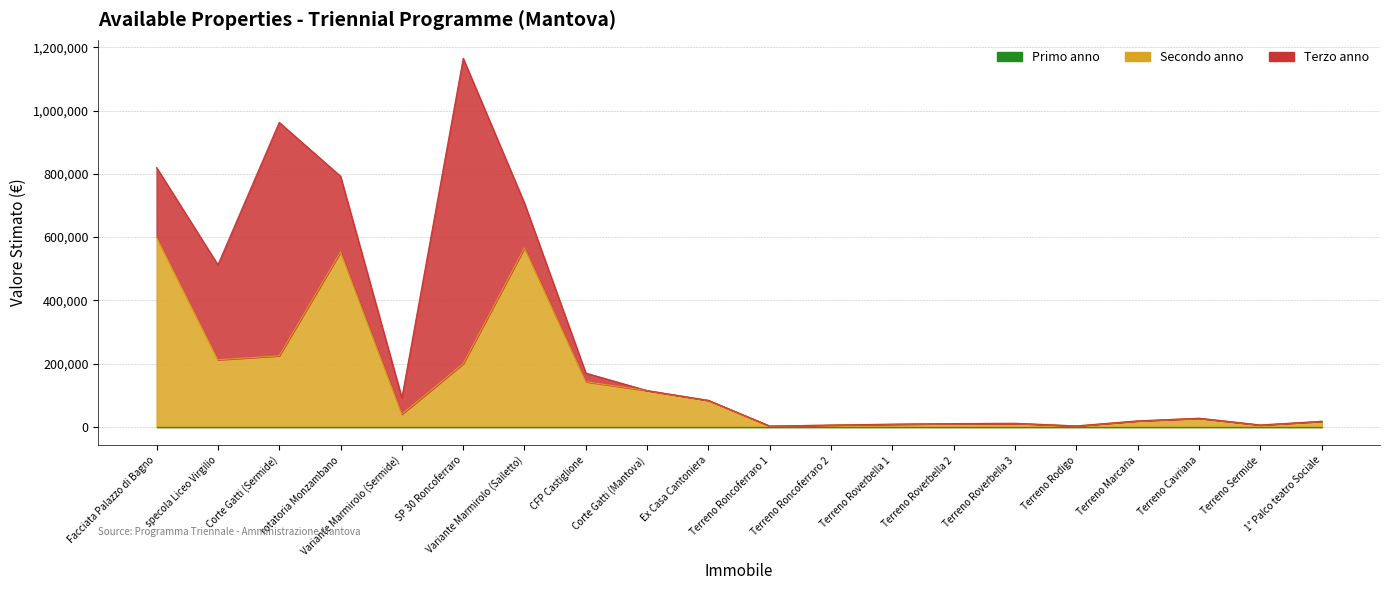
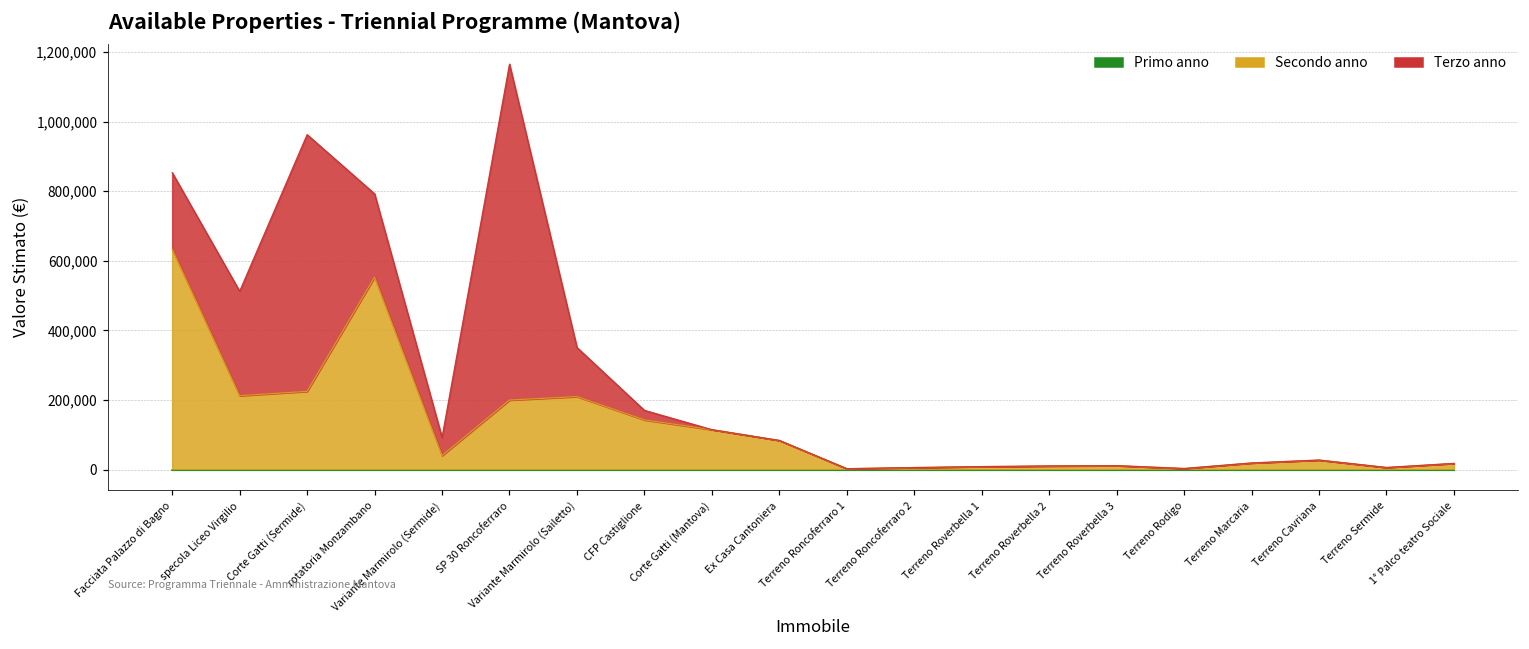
Secondo anno, Facciata Palazzo di Bagno: 600,000 -> 630,000
Secondo anno, Variante Marmirolo (Sailetto): 570,000 -> 210,000
